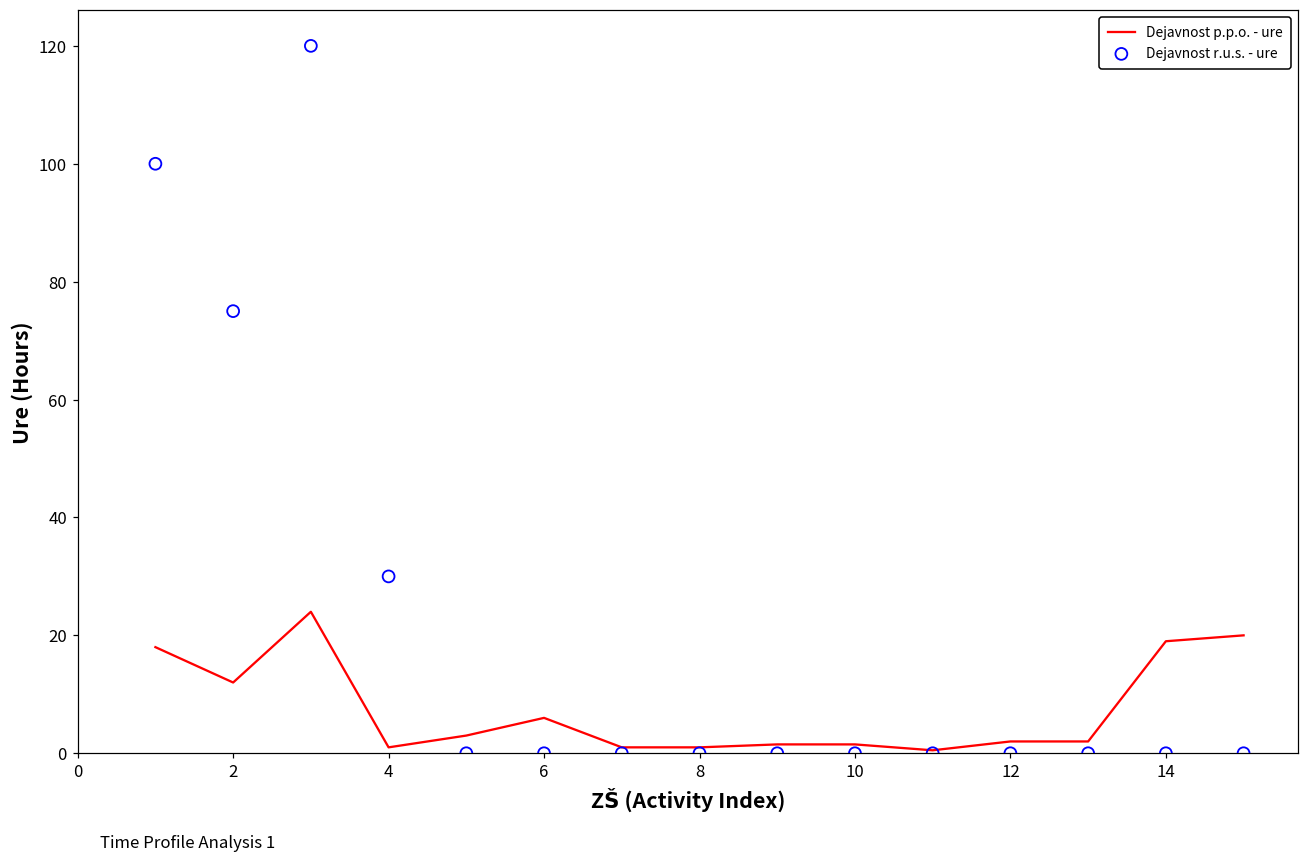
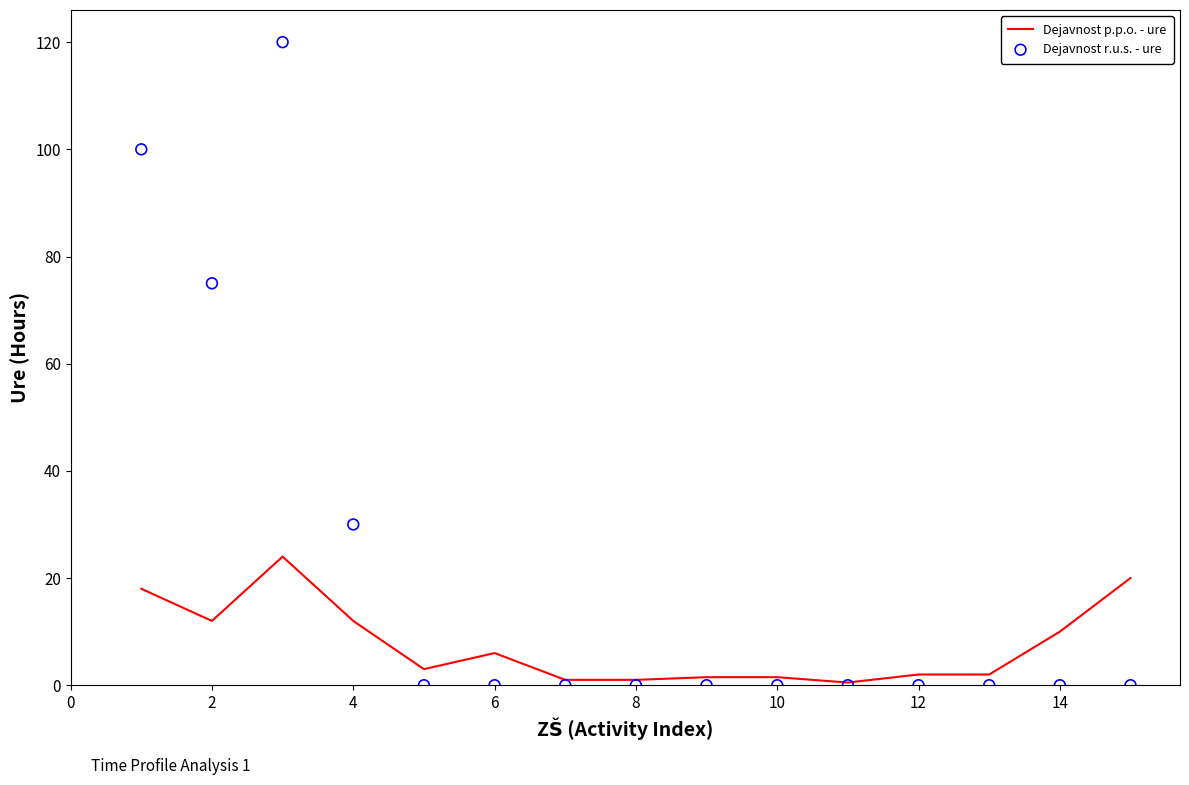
Dejavnost p.p.o. - ure, 4: 1 -> 12
Dejavnost p.p.o. - ure, 14: 19 -> 10
